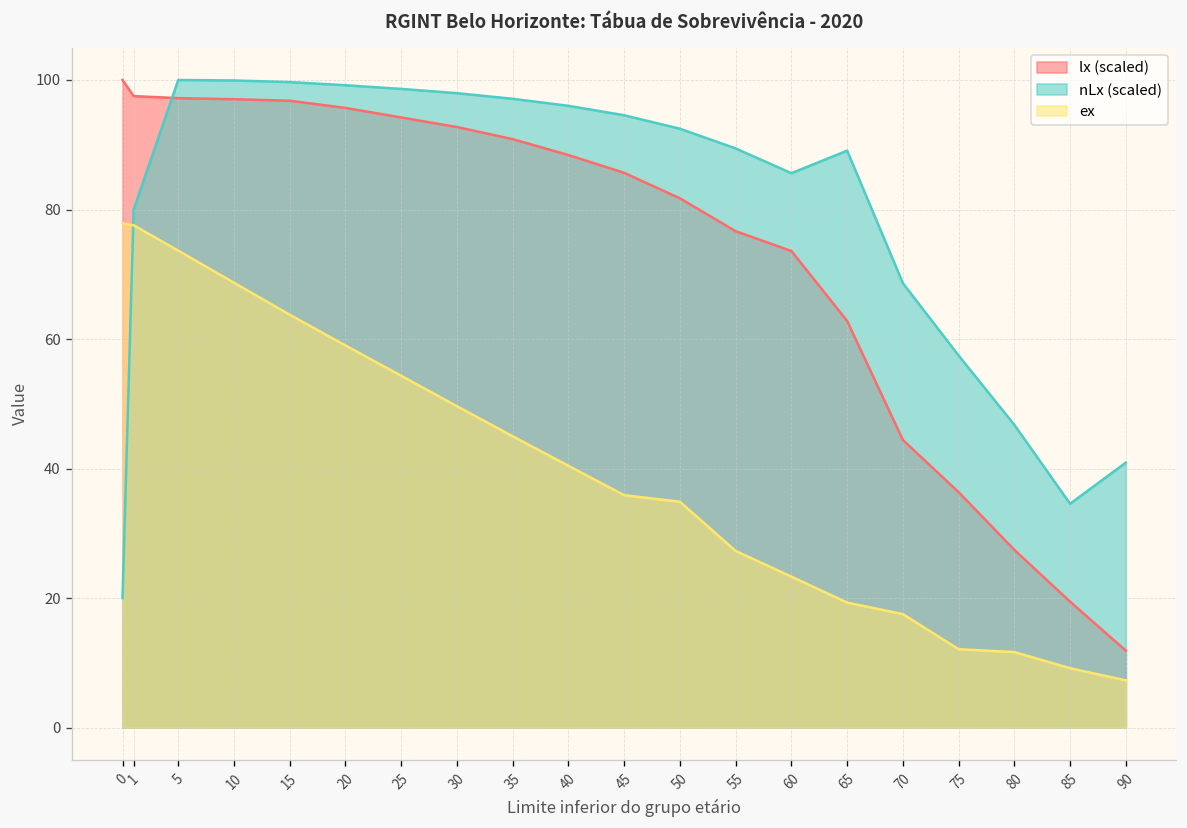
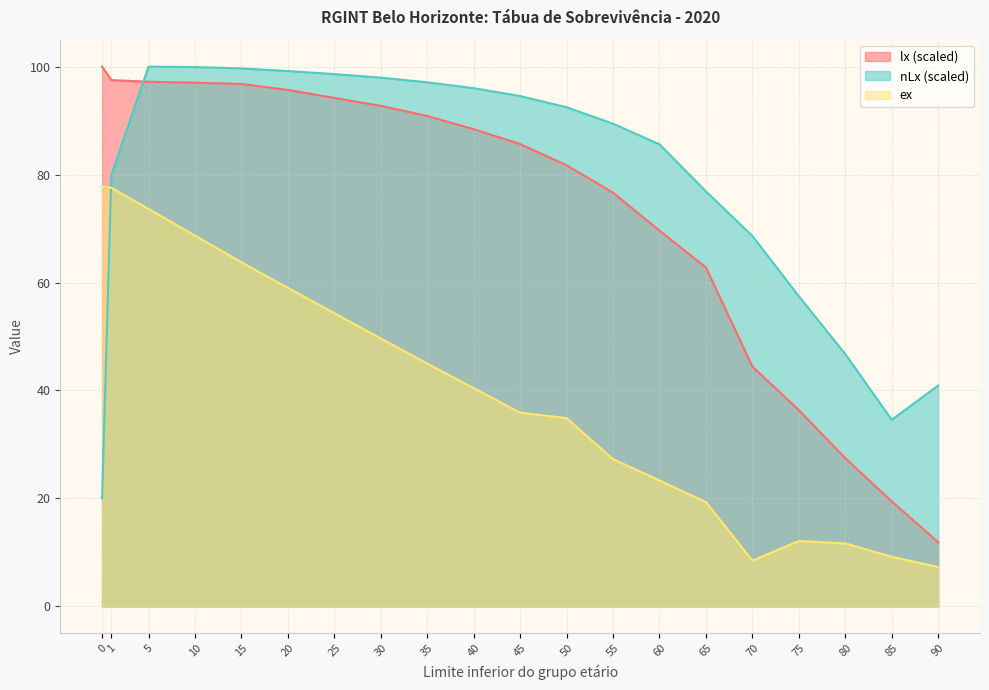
lx (scaled), 60: 74 -> 70
nLx (scaled), 65: 89 -> 77
ex, 70: 18 -> 8
